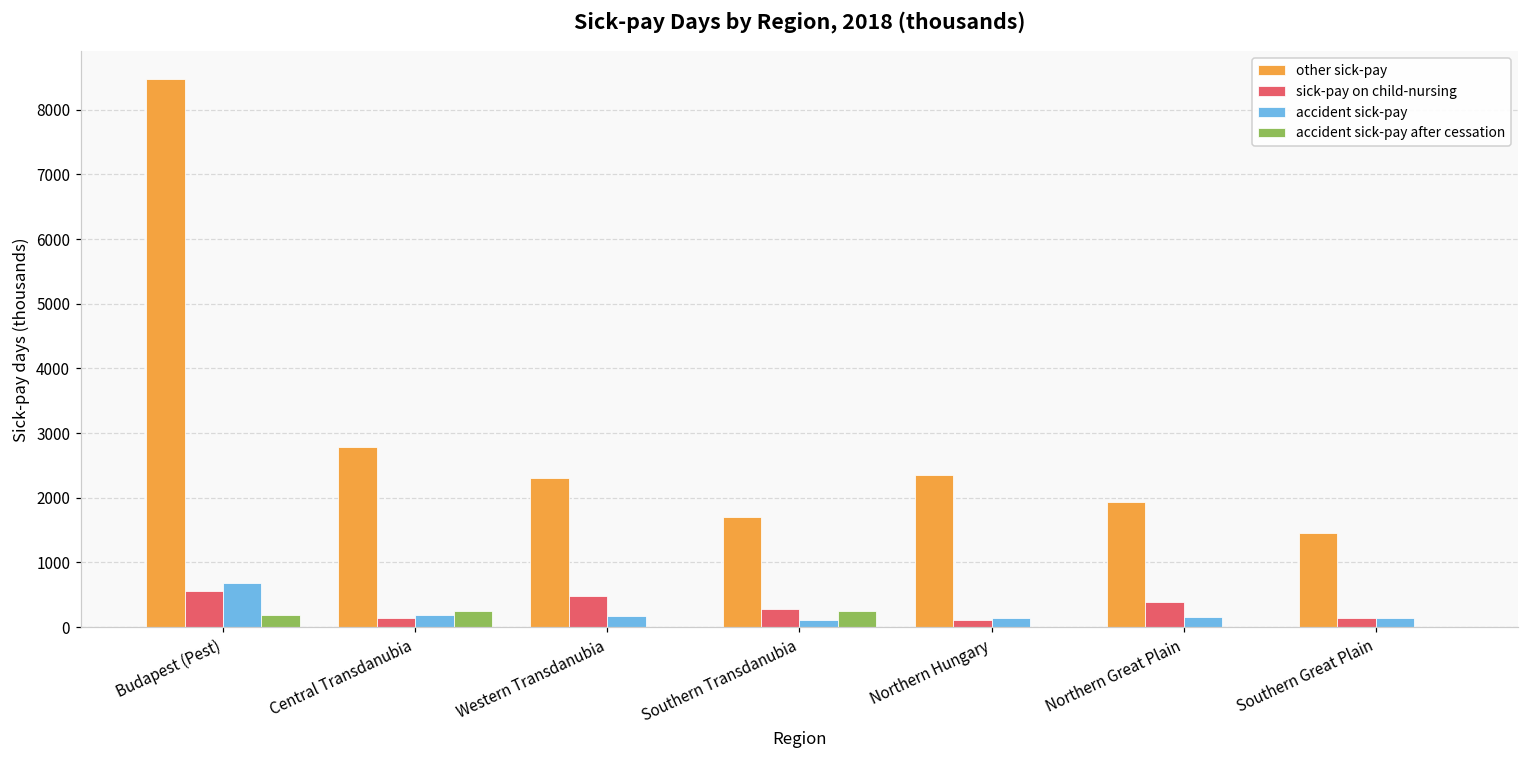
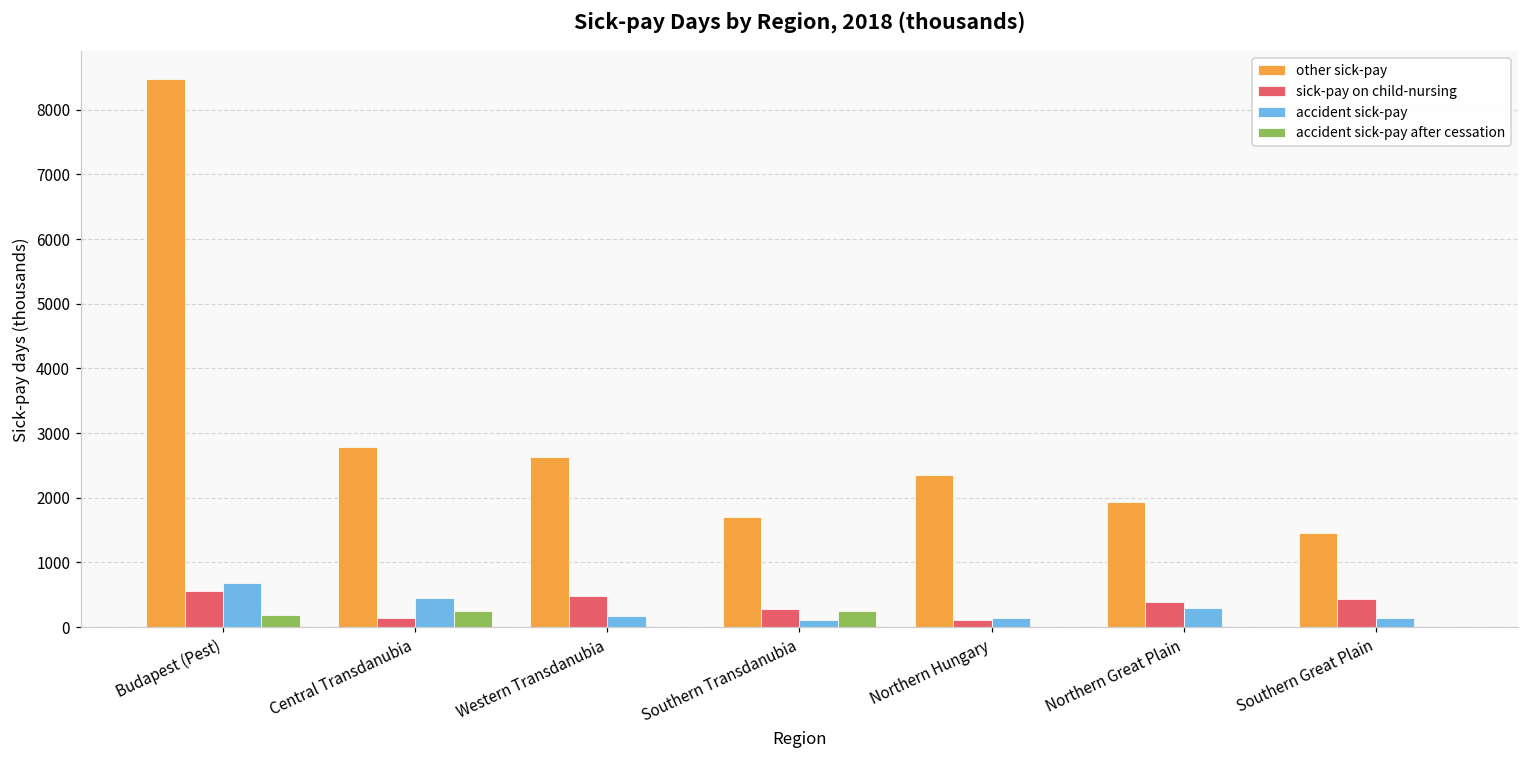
accident sick-pay, Central Transdanubia: 200 -> 400
other sick-pay, Western Transdanubia: 2300 -> 2600
accident sick-pay, Northern Great Plain: 200 -> 300
sick-pay on child-nursing, Southern Great Plain: 100 -> 400
